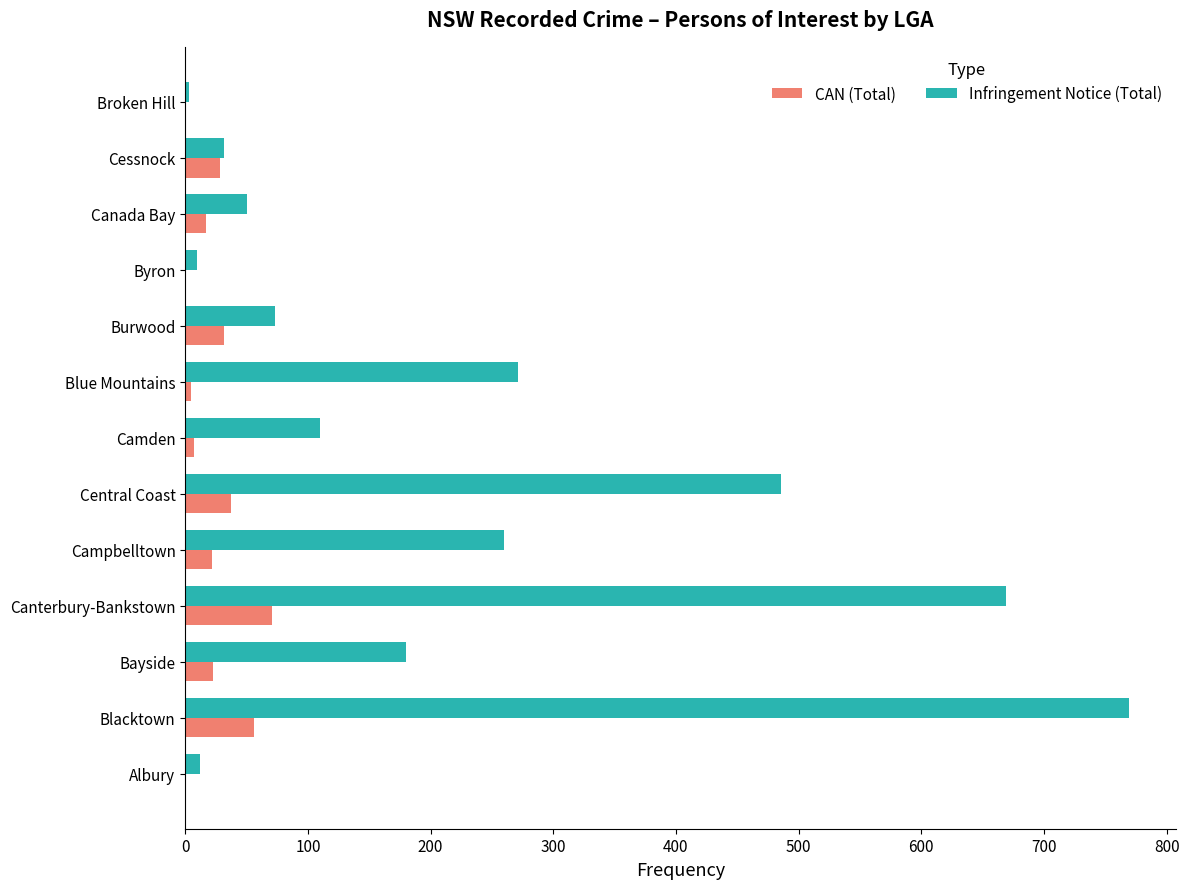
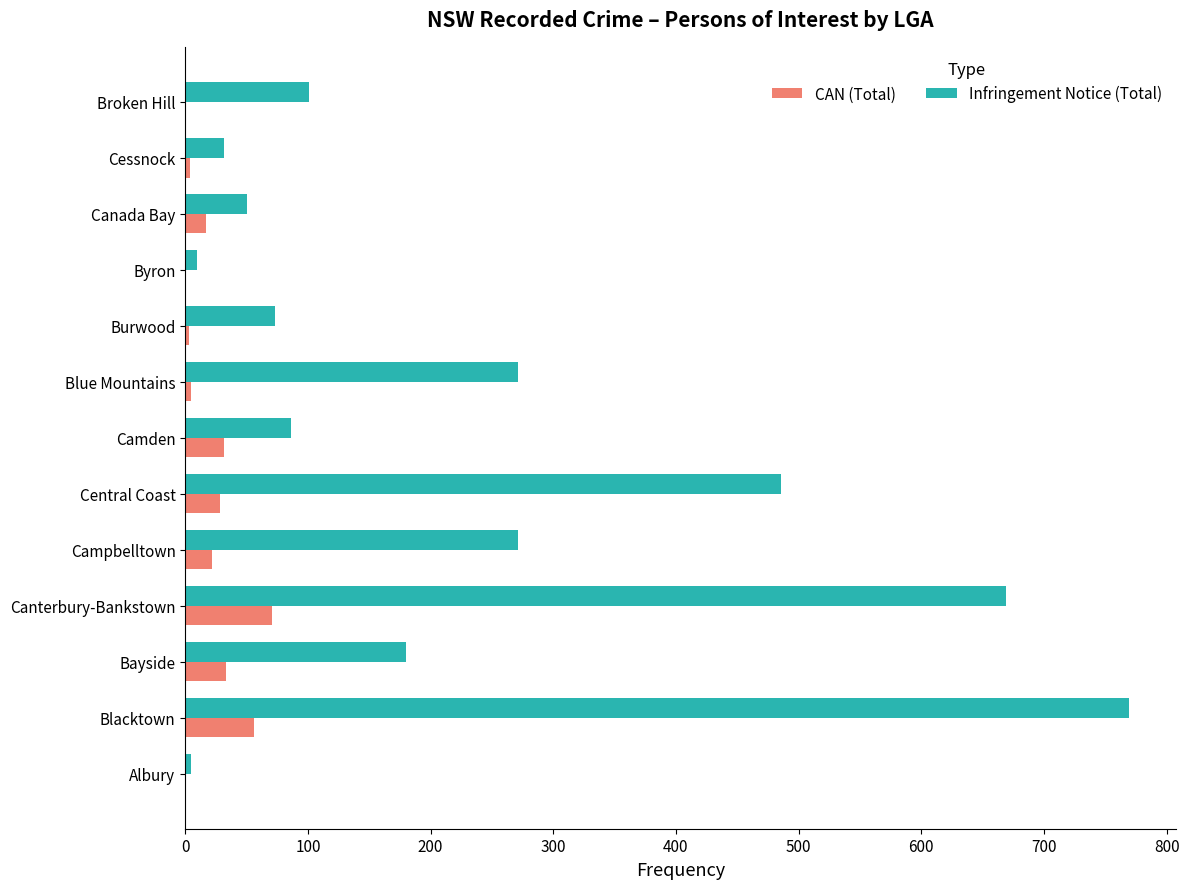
Infringement Notice (Total), Broken Hill: 3 -> 101
CAN (Total), Cessnock: 28 -> 4
CAN (Total), Burwood: 32 -> 3
Infringement Notice (Total), Camden: 110 -> 86
CAN (Total), Camden: 7 -> 32
CAN (Total), Central Coast: 37 -> 28
Infringement Notice (Total), Campbelltown: 260 -> 271
CAN (Total), Bayside: 23 -> 33
Infringement Notice (Total), Albury: 12 -> 5
